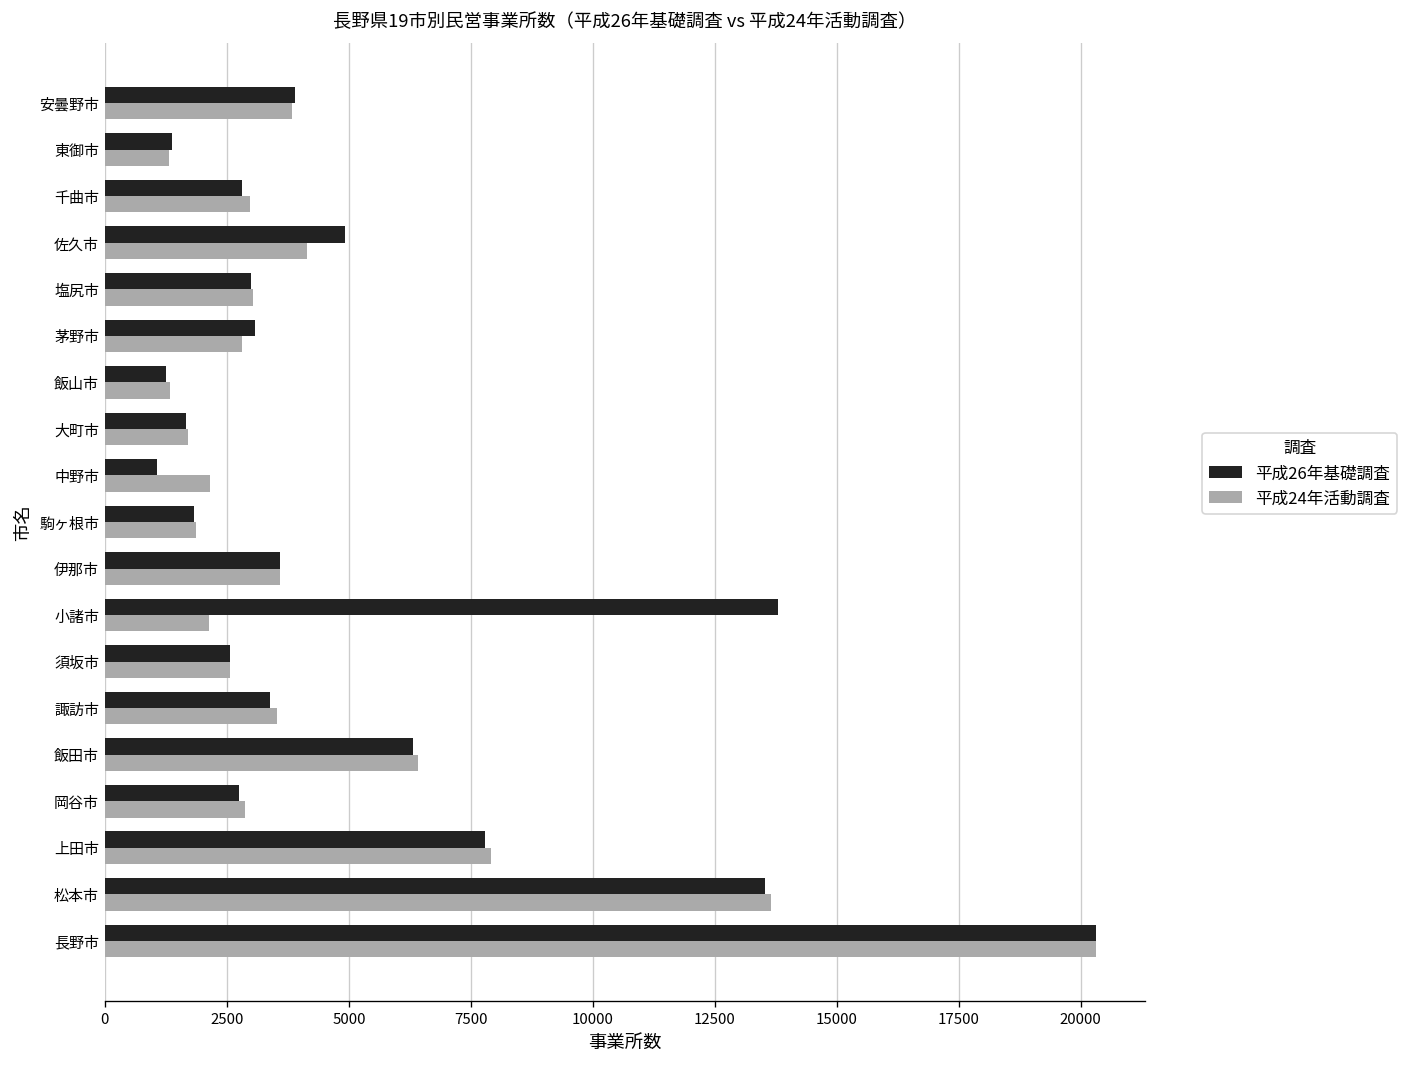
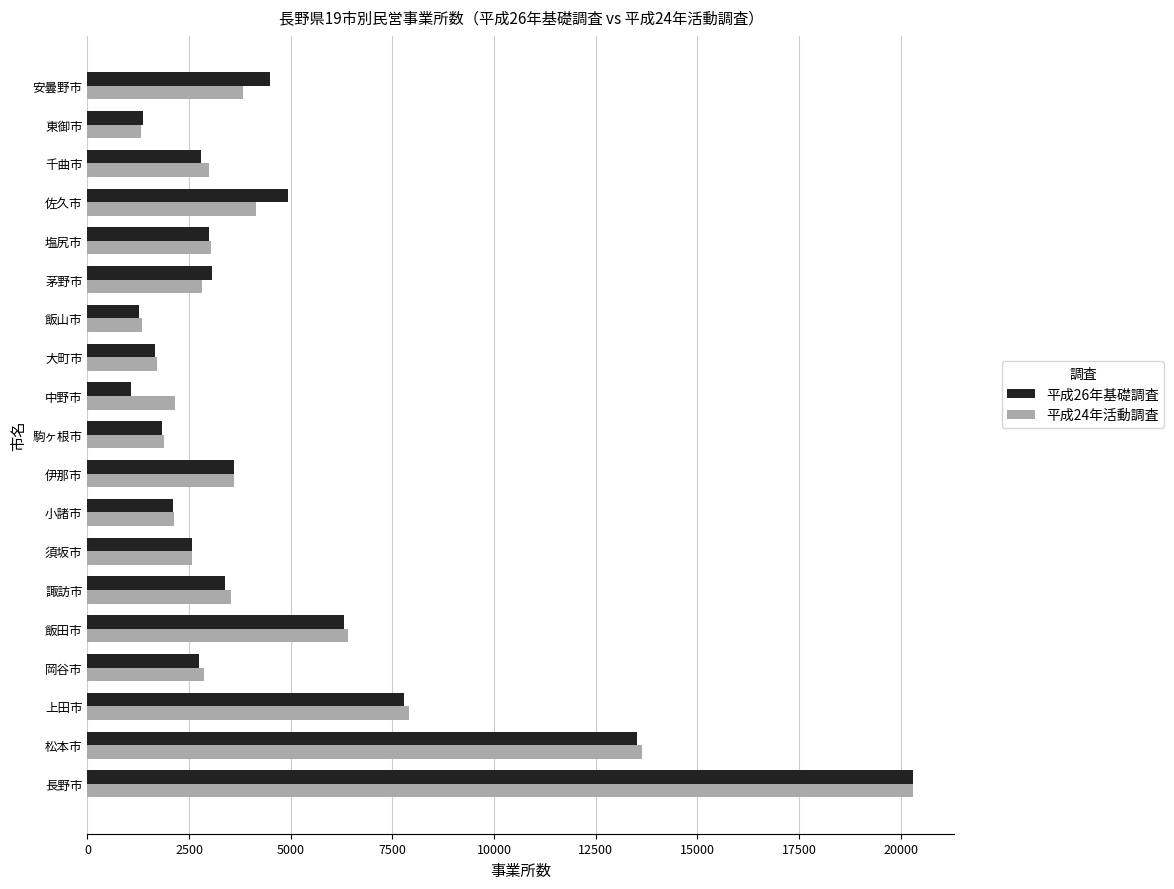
平成26年基礎調査, 安曇野市: 3900 -> 4500
平成26年基礎調査, 小諸市: 13800 -> 2100
